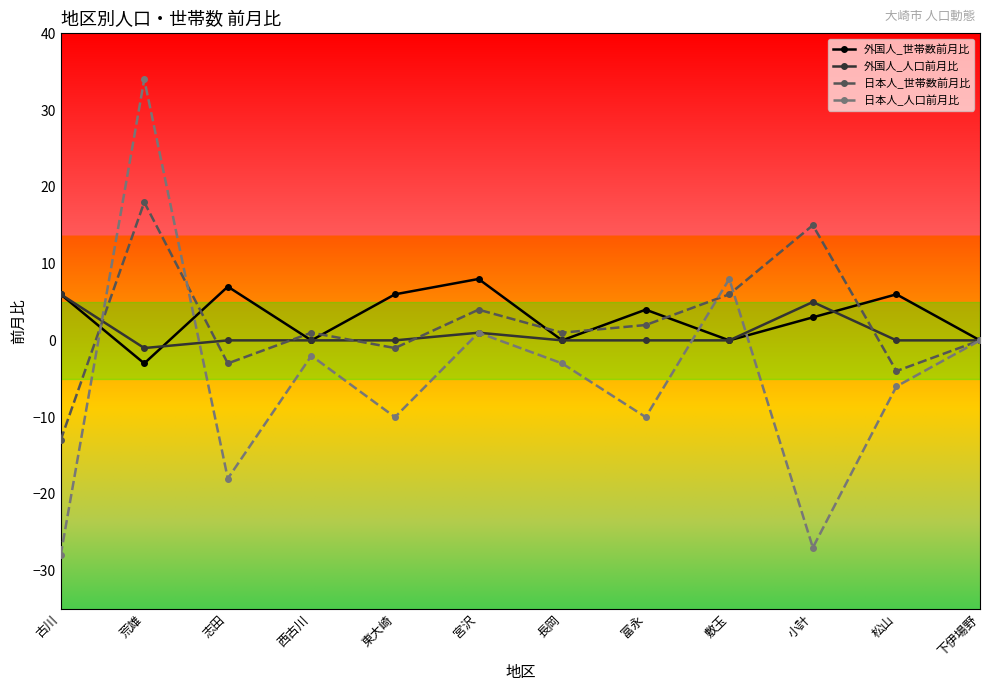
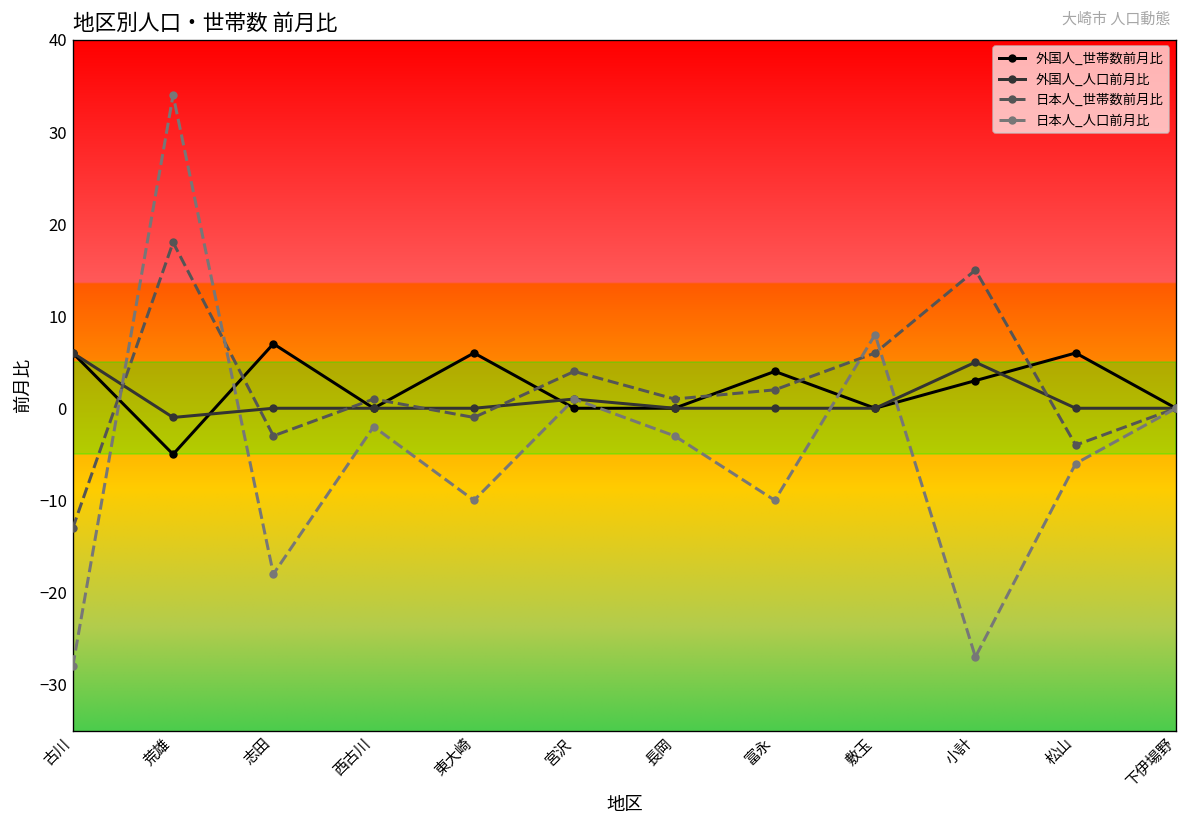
外国人_世帯数前月比, 荒雄: -3 -> -5
外国人_世帯数前月比, 宮沢: 8 -> 0
